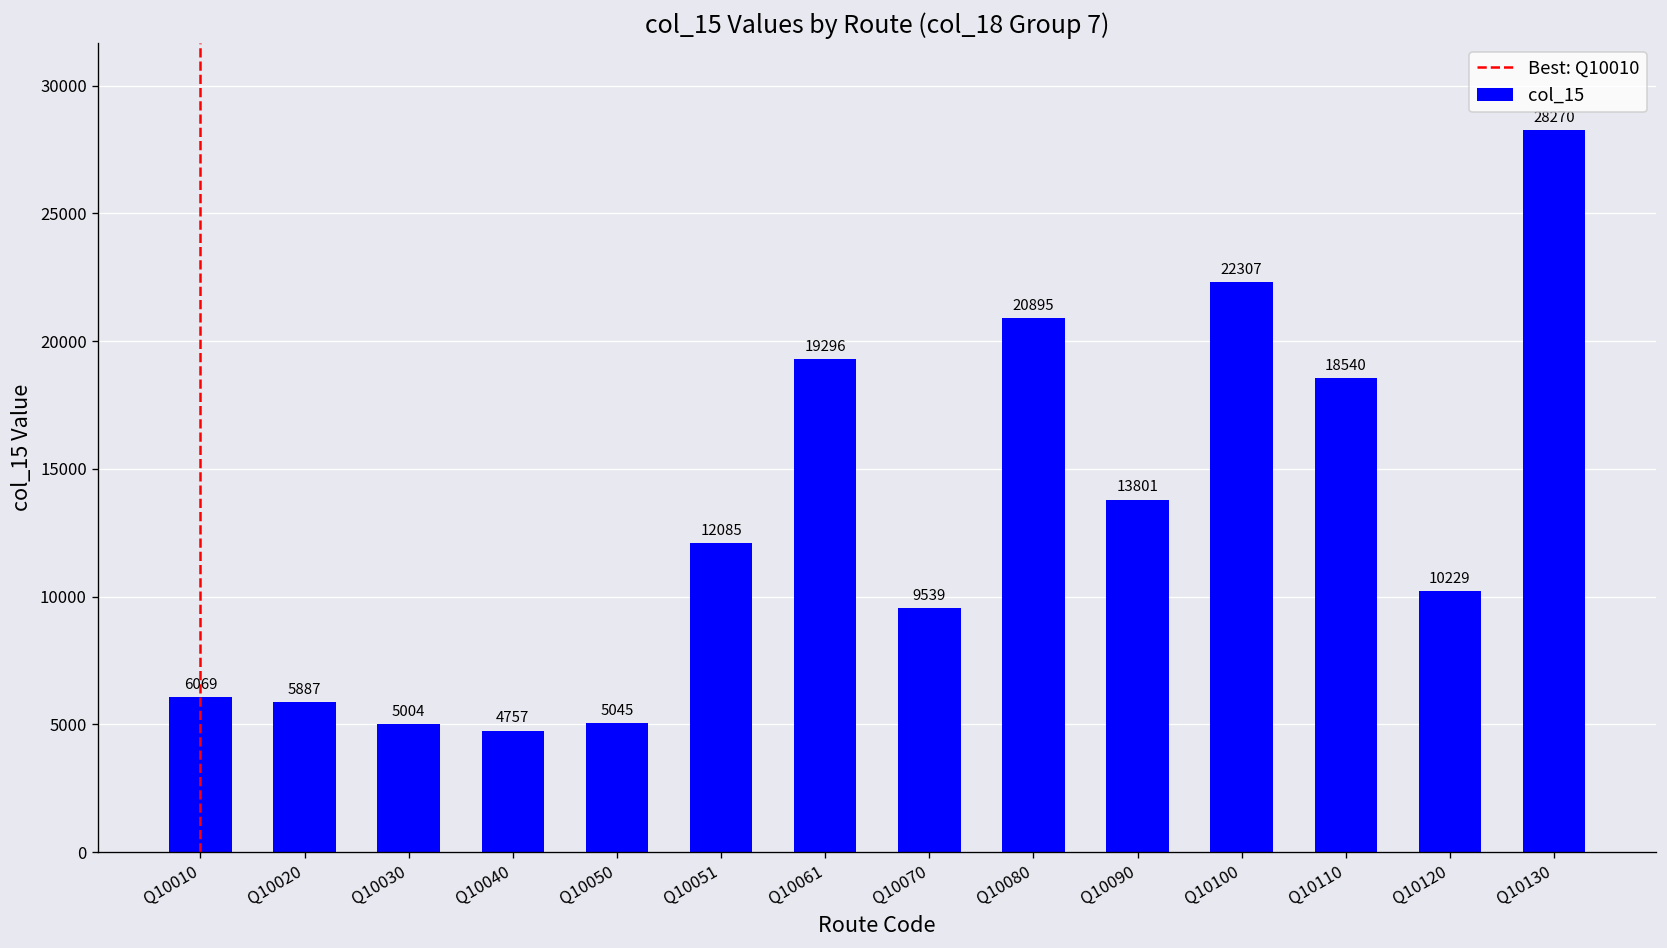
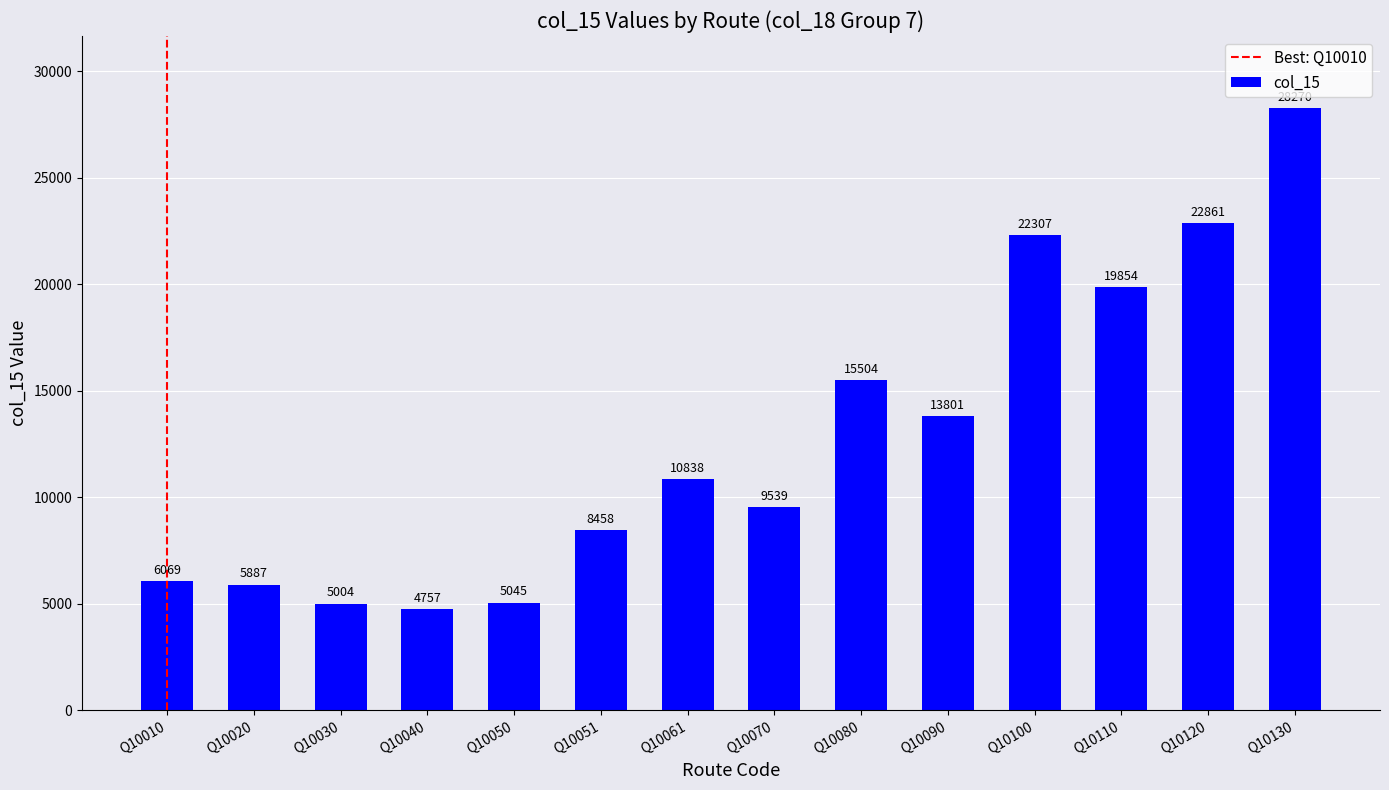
Q10051: 12085 -> 8458
Q10061: 19296 -> 10838
Q10080: 20895 -> 15504
Q10110: 18540 -> 19854
Q10120: 10229 -> 22861
